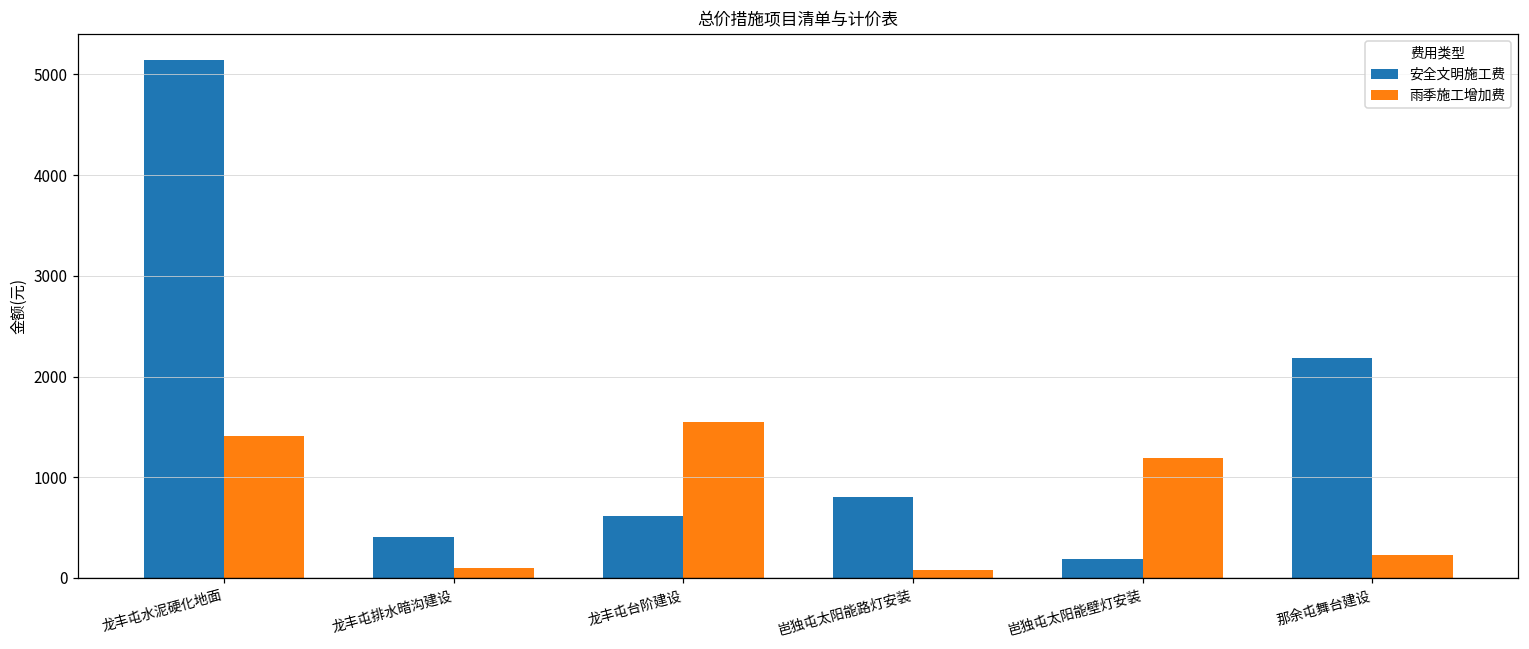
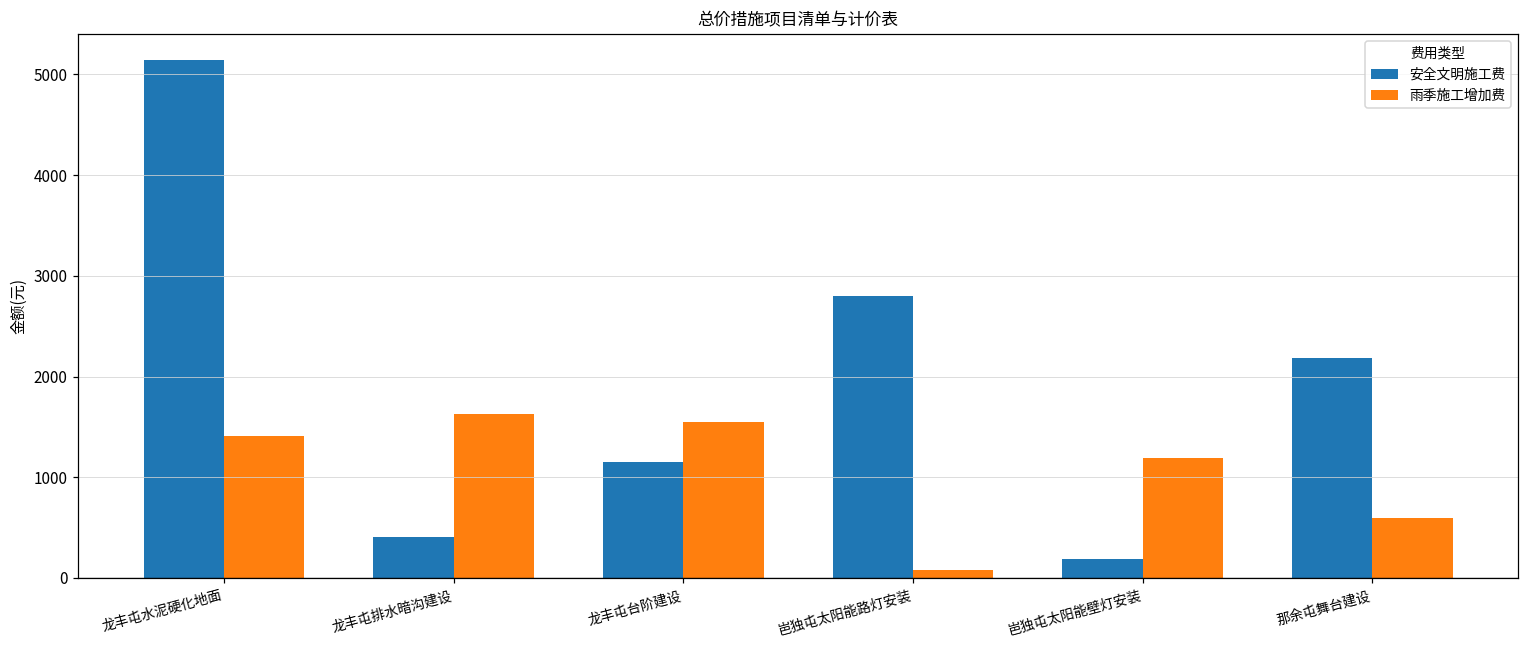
雨季施工增加费, 龙丰屯排水暗沟建设: 100 -> 1600
安全文明施工费, 龙丰屯台阶建设: 600 -> 1200
安全文明施工费, 岜独屯太阳能路灯安装: 800 -> 2800
雨季施工增加费, 那余屯舞台建设: 200 -> 600
